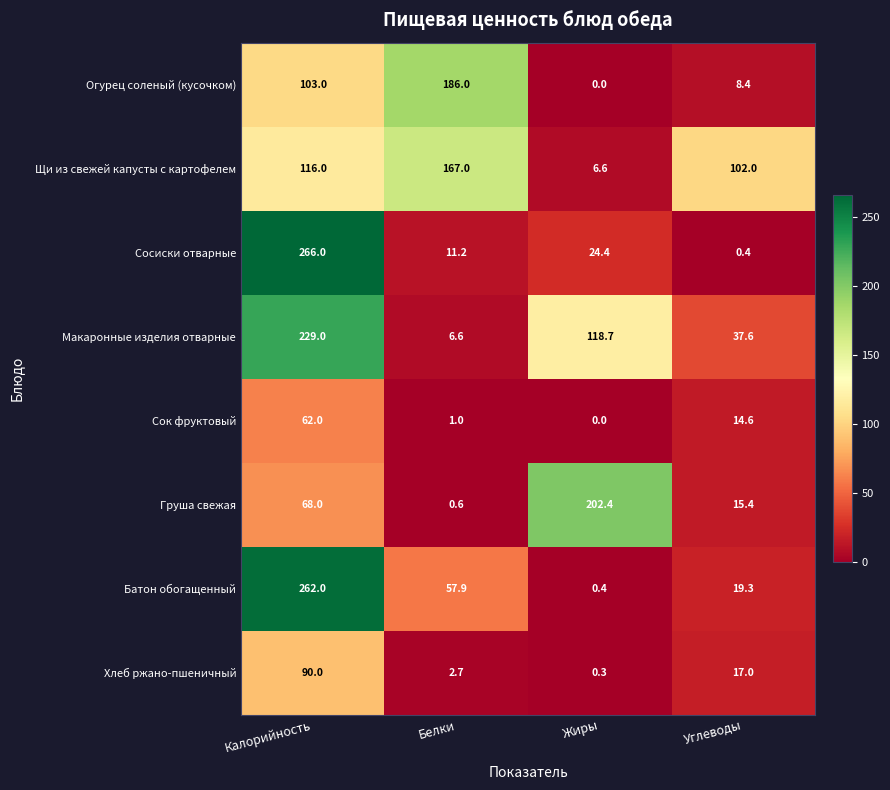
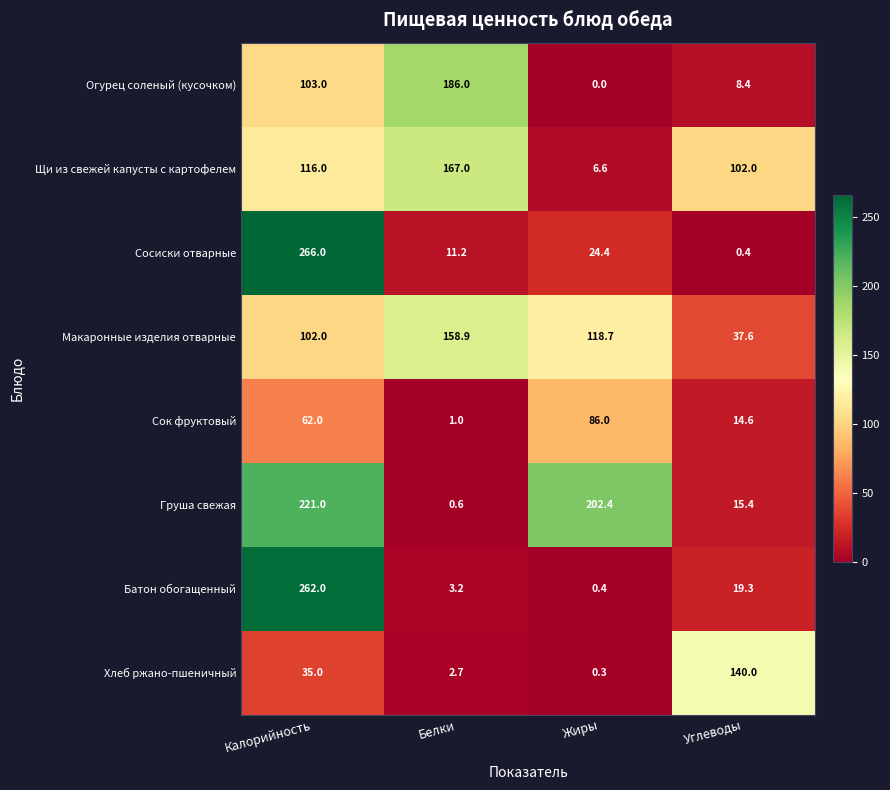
Макаронные изделия отварные, Калорийность: 229.0 -> 102.0
Макаронные изделия отварные, Белки: 6.6 -> 158.9
Сок фруктовый, Жиры: 0.0 -> 86.0
Груша свежая, Калорийность: 68.0 -> 221.0
Батон обогащенный, Белки: 57.9 -> 3.2
Хлеб ржано-пшеничный, Калорийность: 90.0 -> 35.0
Хлеб ржано-пшеничный, Углеводы: 17.0 -> 140.0
